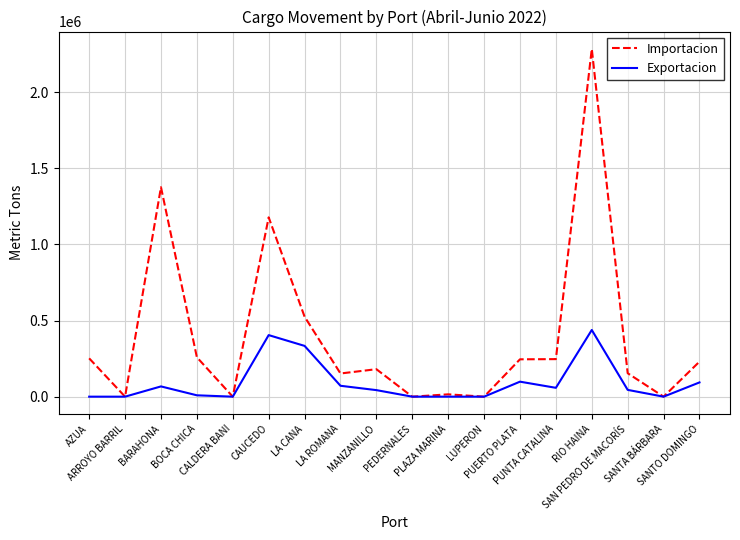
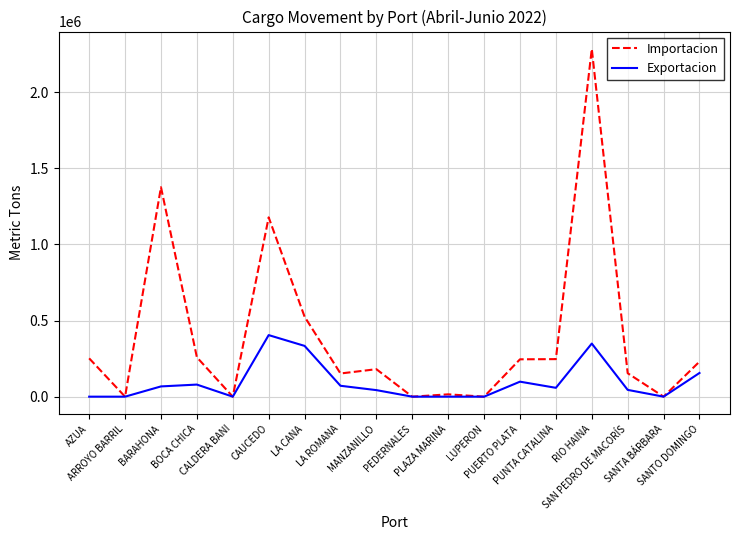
Exportacion, BOCA CHICA: 10000 -> 80000
Exportacion, RIO HAINA: 440000 -> 350000
Exportacion, SANTO DOMINGO: 90000 -> 160000
